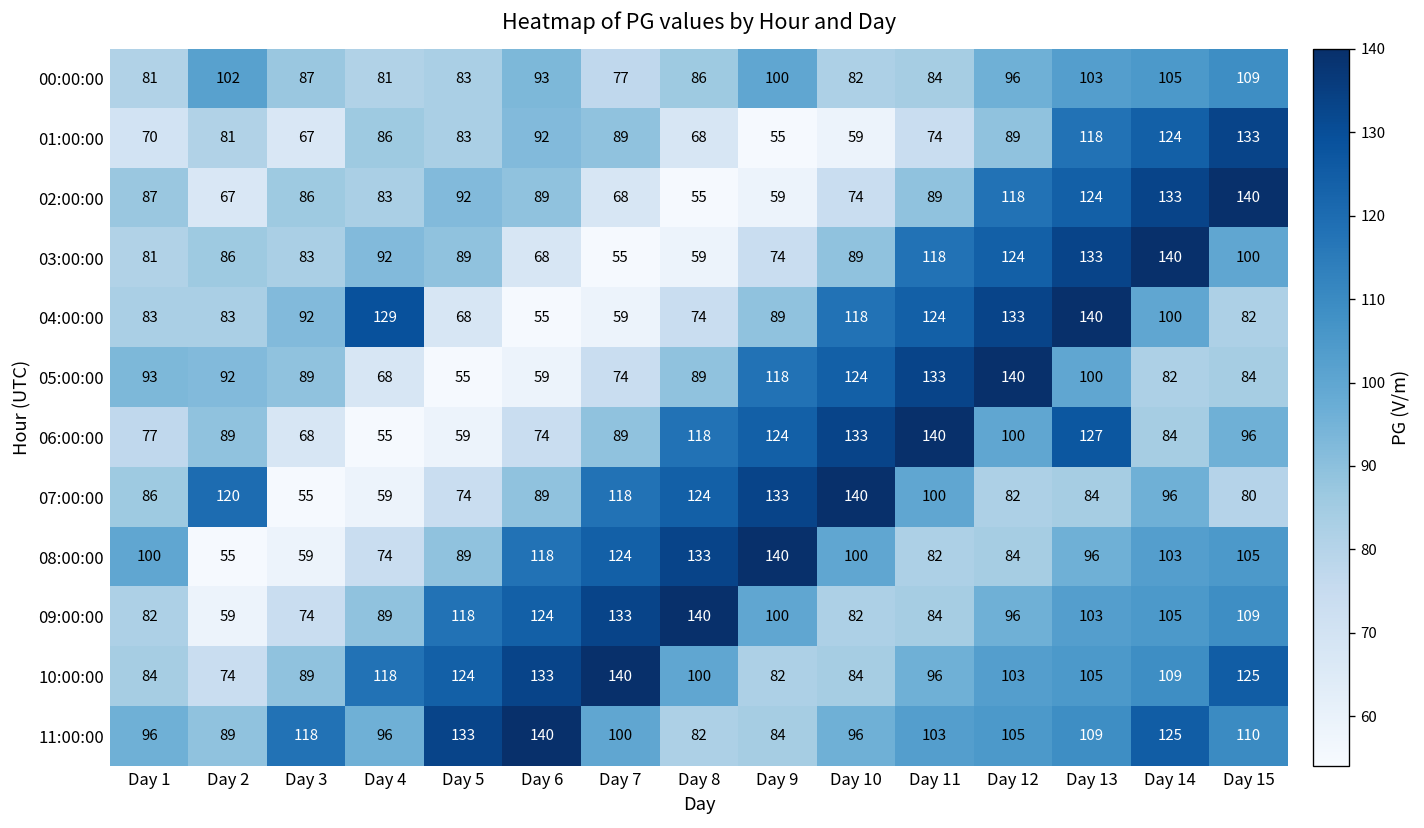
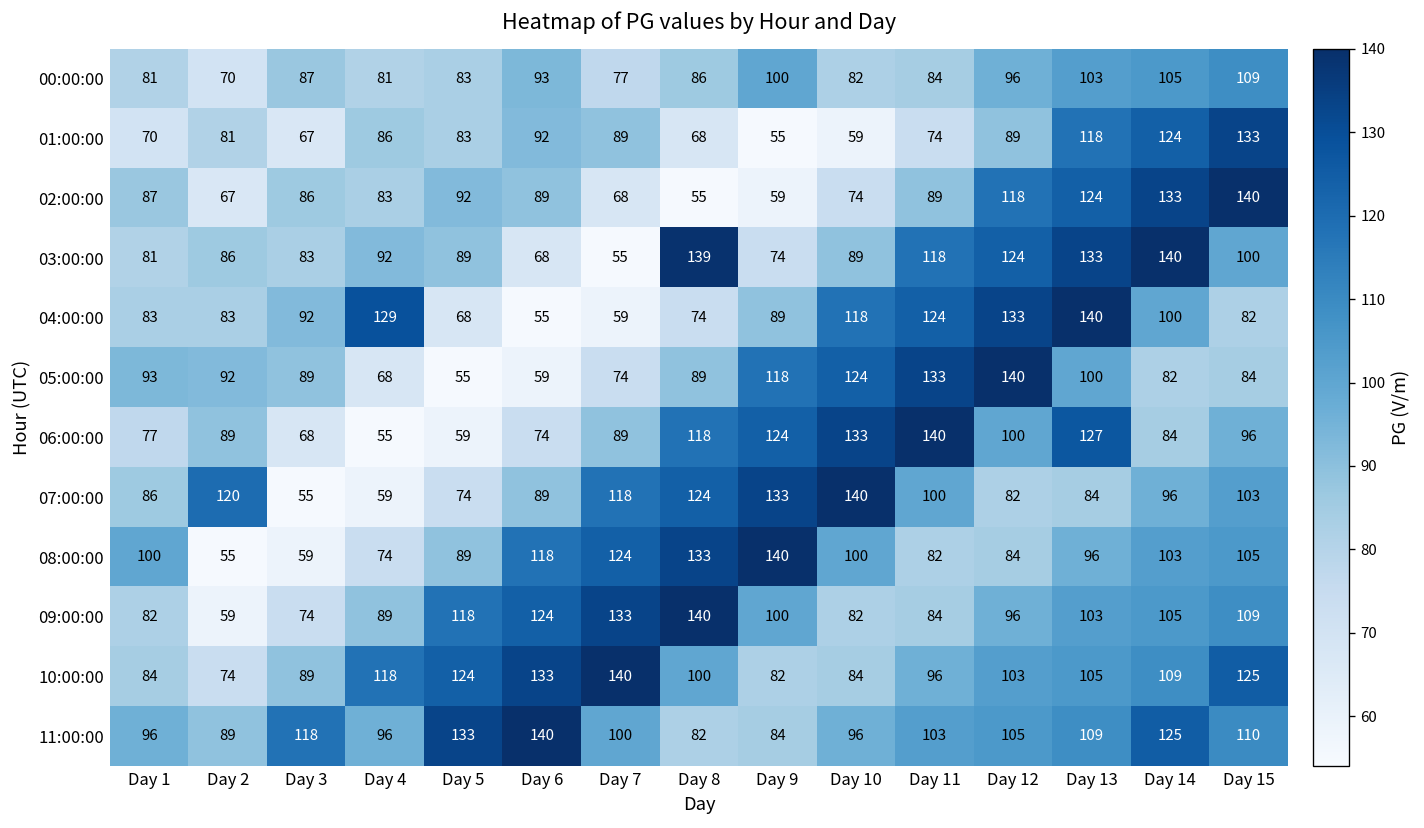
00:00:00, Day 2: 102 -> 70
03:00:00, Day 8: 59 -> 139
07:00:00, Day 15: 80 -> 103
